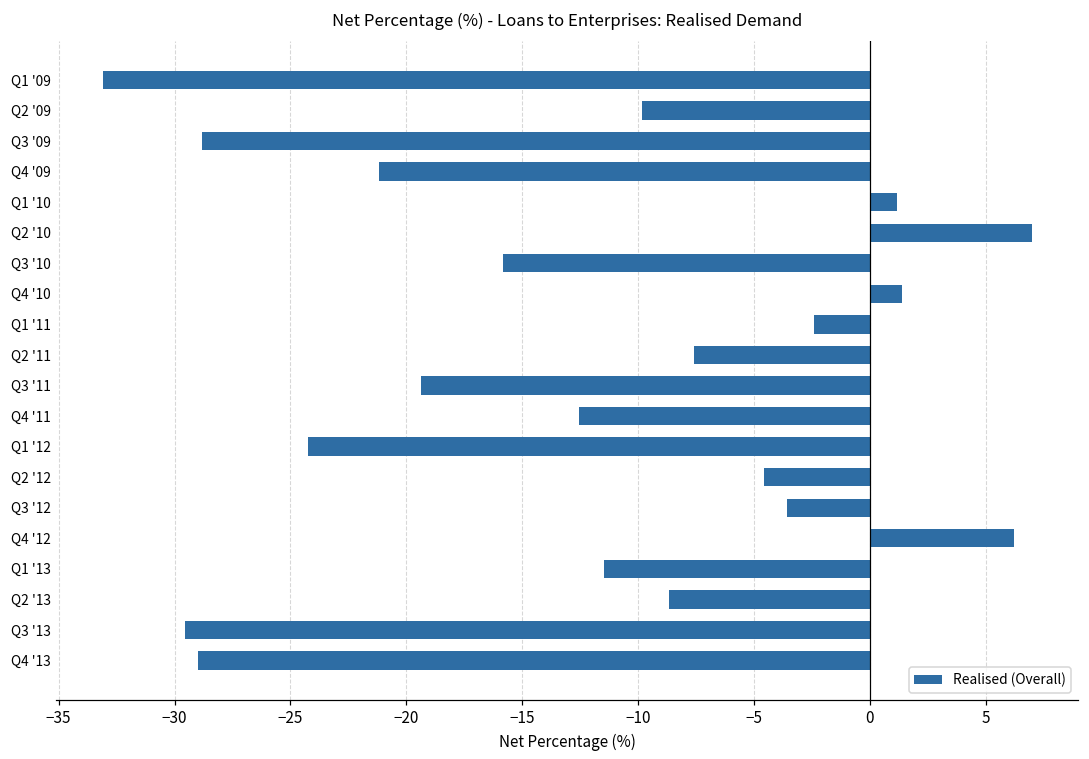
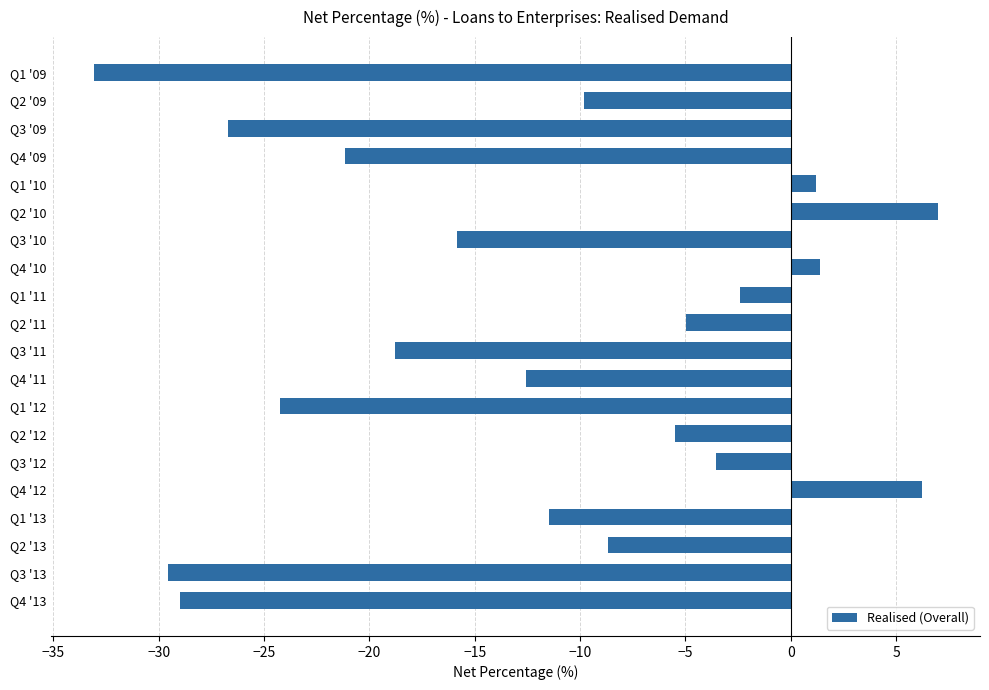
Q3 '09: -28.8 -> -26.7
Q2 '11: -7.6 -> -5.0
Q3 '11: -19.4 -> -18.8
Q2 '12: -4.6 -> -5.5
